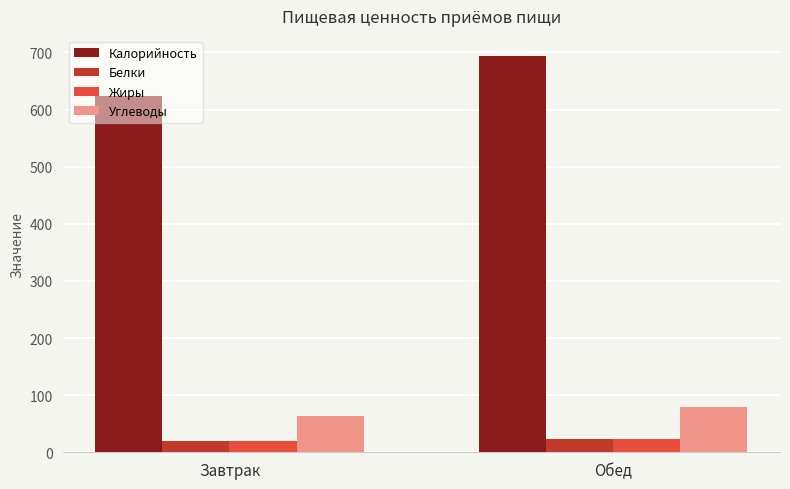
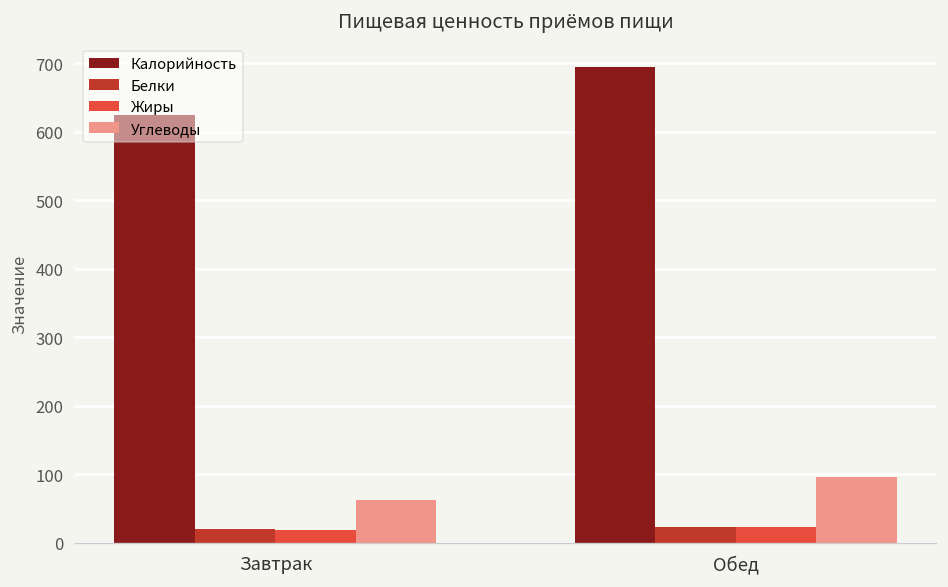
Углеводы, Обед: 80 -> 100
